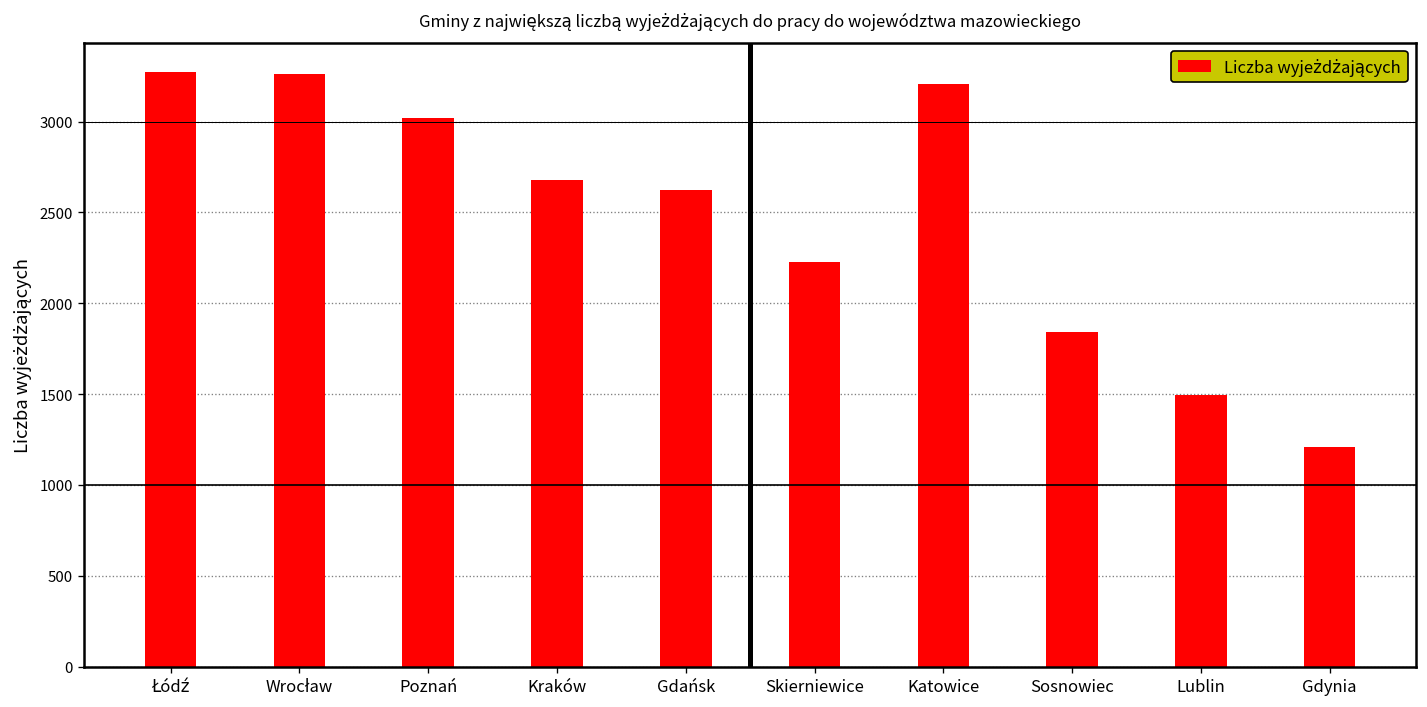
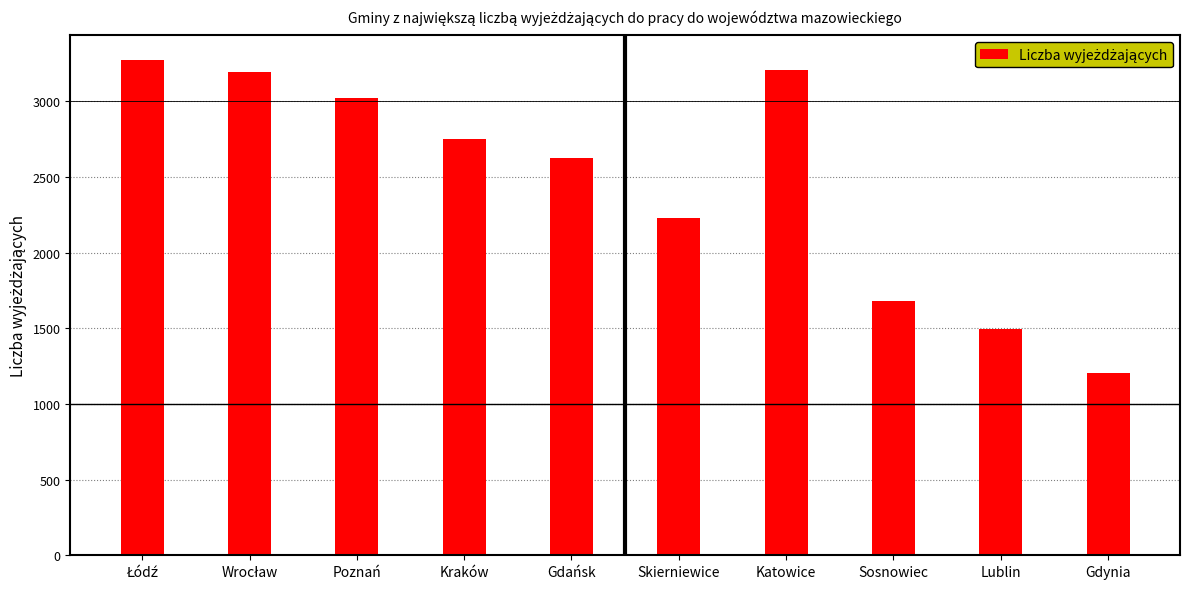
Wrocław: 3260 -> 3190
Kraków: 2680 -> 2750
Sosnowiec: 1840 -> 1680
